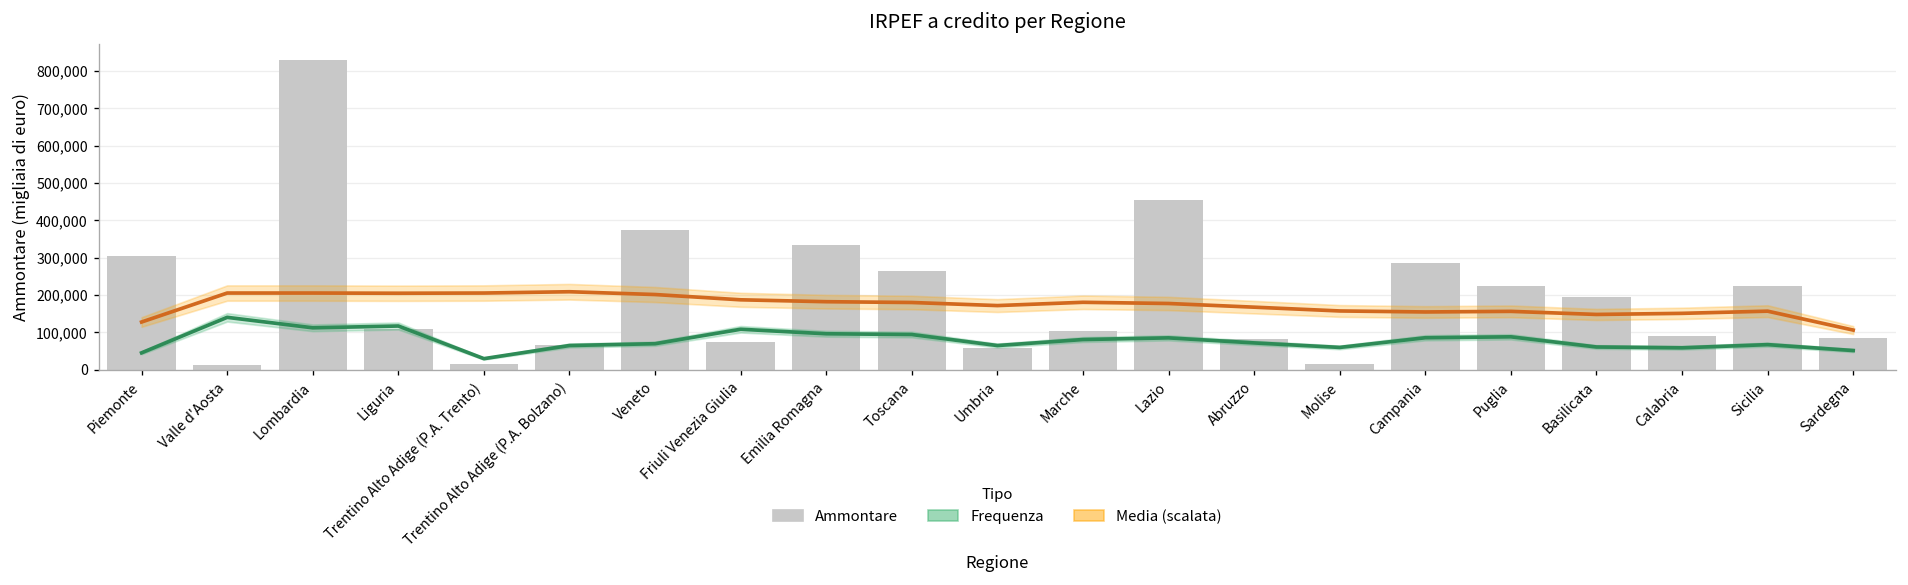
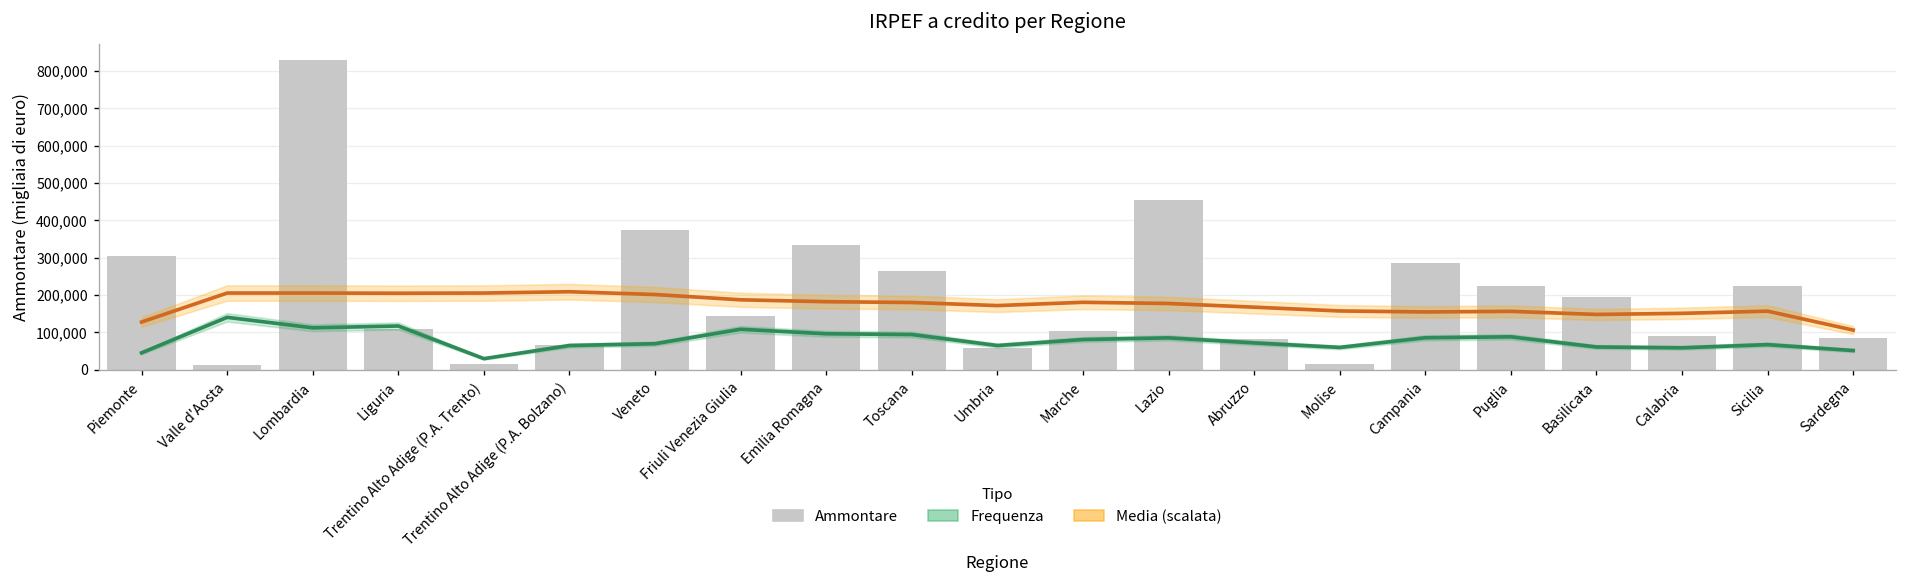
Ammontare, Friuli Venezia Giulia: 70,000 -> 140,000
